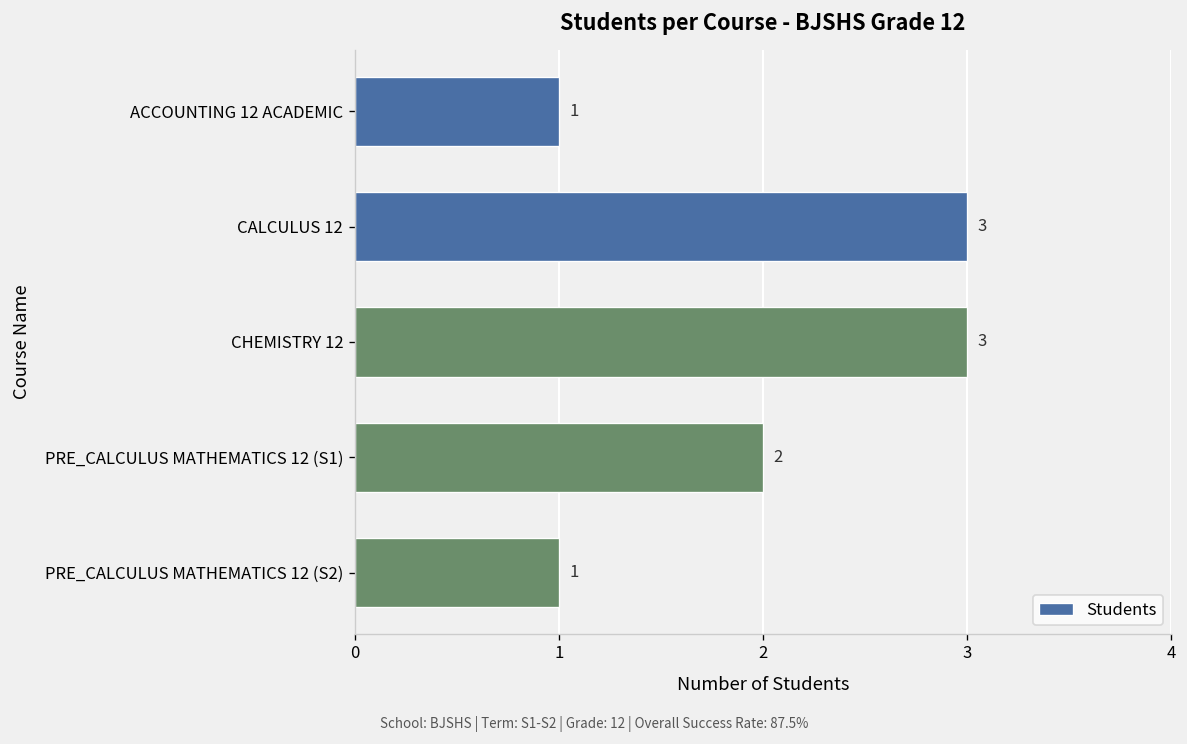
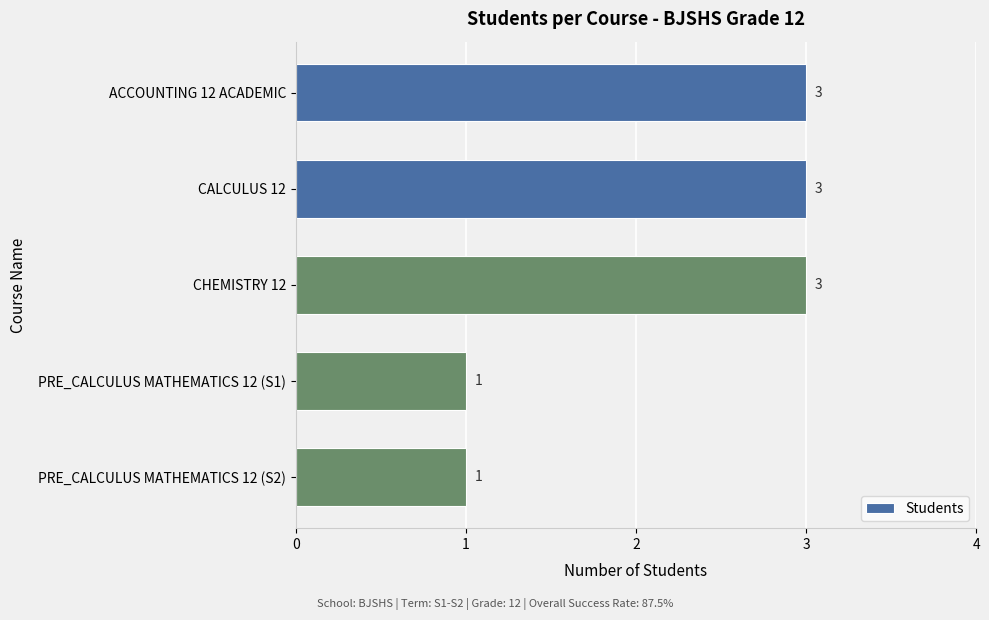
ACCOUNTING 12 ACADEMIC: 1 -> 3
PRE_CALCULUS MATHEMATICS 12 (S1): 2 -> 1
